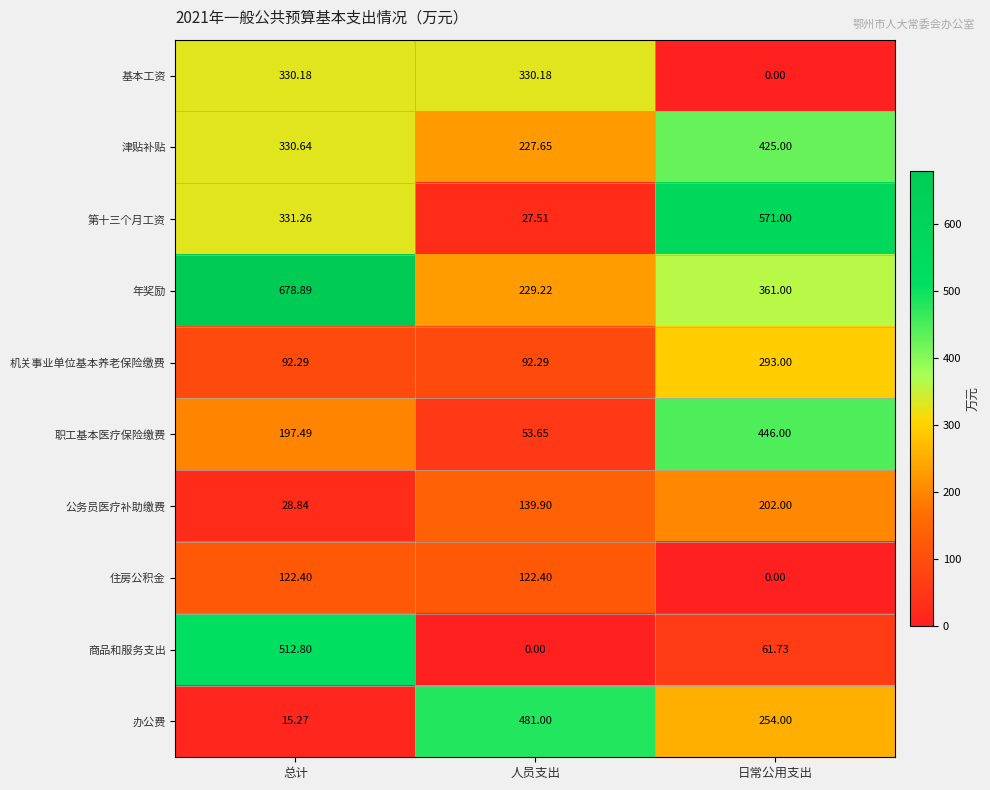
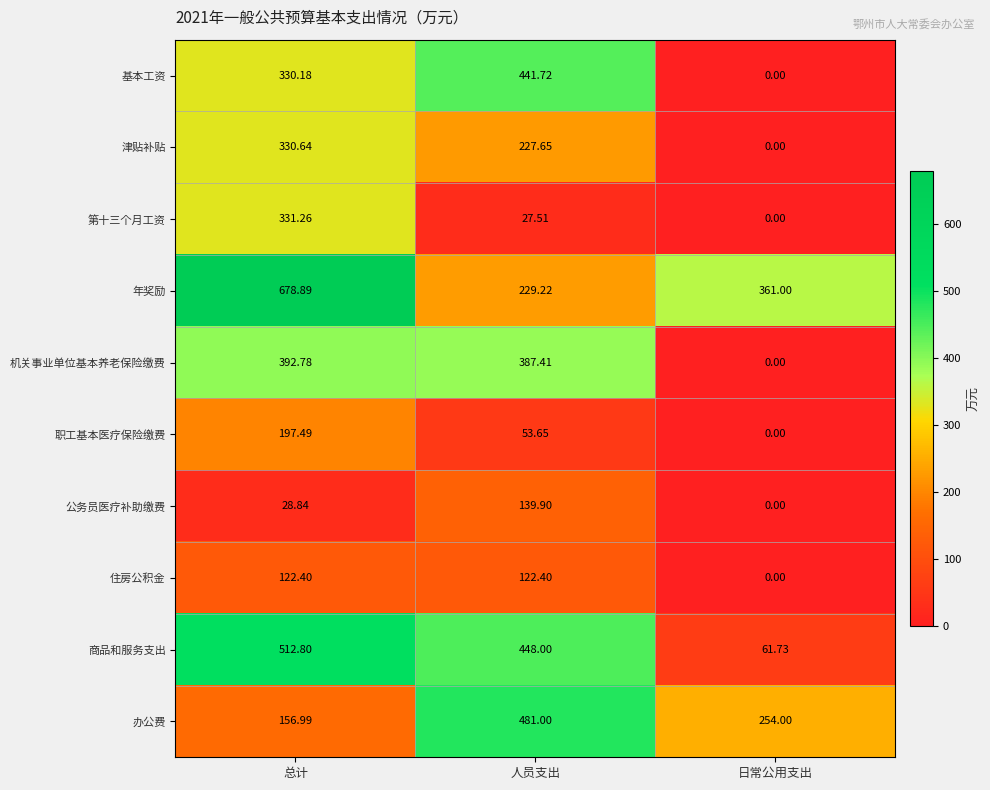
基本工资, 人员支出: 330.18 -> 441.72
津贴补贴, 日常公用支出: 425.00 -> 0.00
第十三个月工资, 日常公用支出: 571.00 -> 0.00
机关事业单位基本养老保险缴费, 总计: 92.29 -> 392.78
机关事业单位基本养老保险缴费, 人员支出: 92.29 -> 387.41
机关事业单位基本养老保险缴费, 日常公用支出: 293.00 -> 0.00
职工基本医疗保险缴费, 日常公用支出: 446.00 -> 0.00
公务员医疗补助缴费, 日常公用支出: 202.00 -> 0.00
商品和服务支出, 人员支出: 0.00 -> 448.00
办公费, 总计: 15.27 -> 156.99
